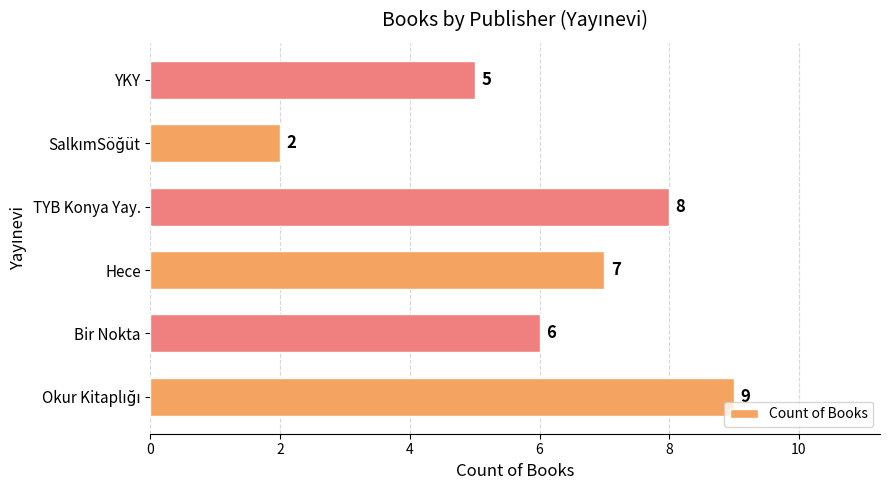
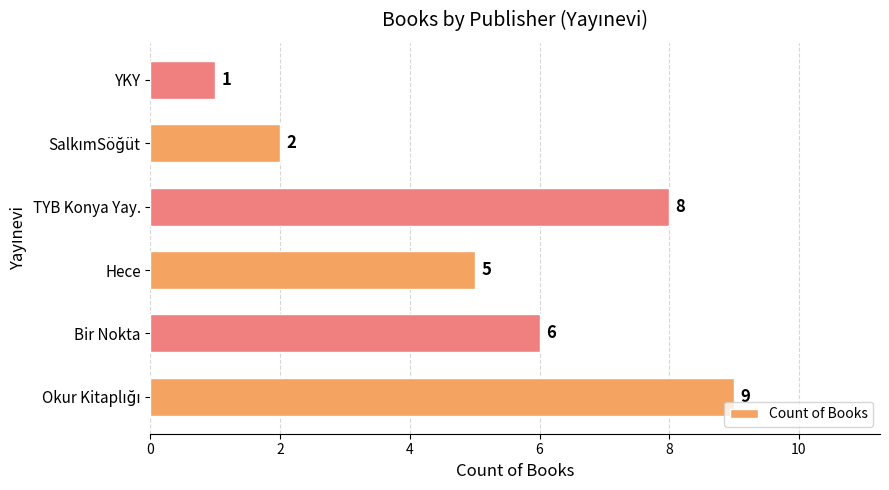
YKY: 5 -> 1
Hece: 7 -> 5
